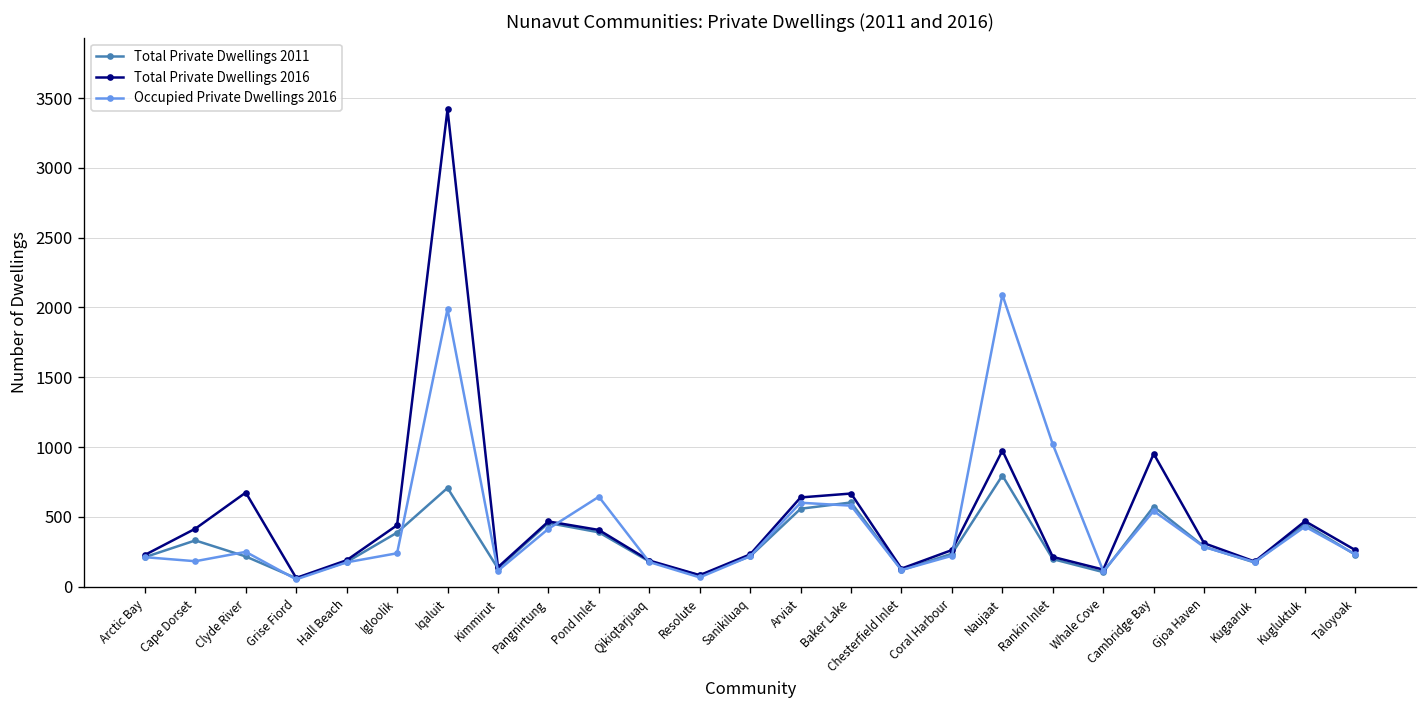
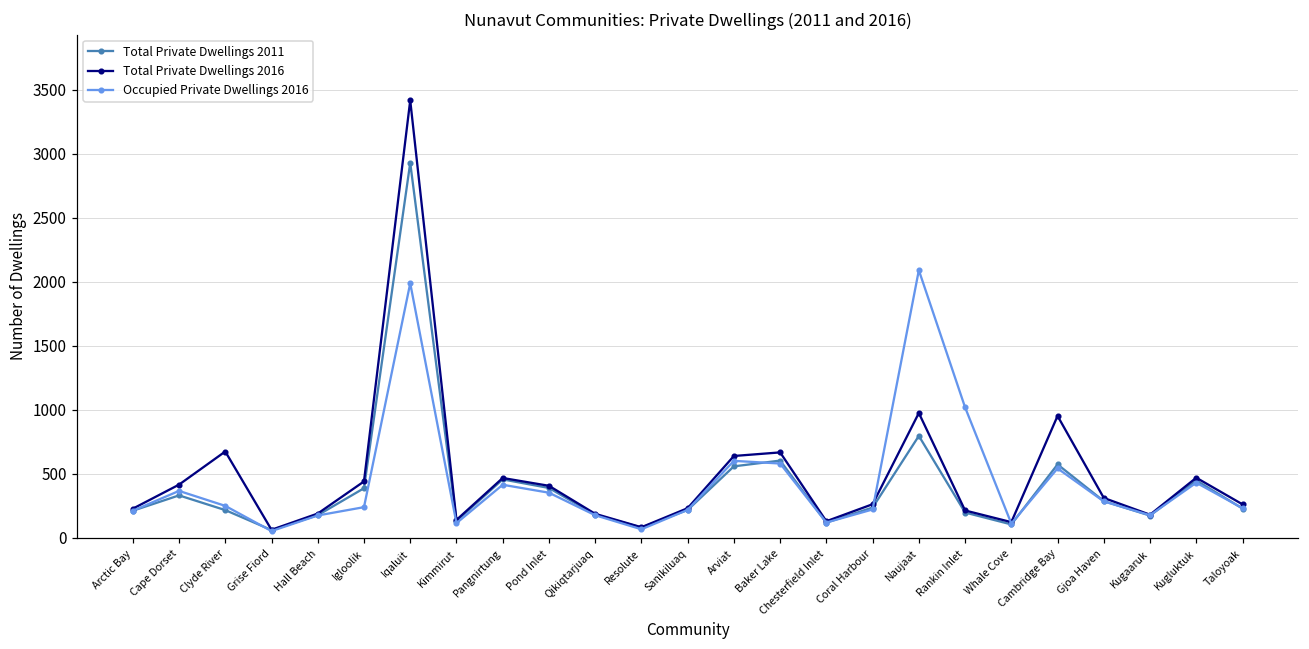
Occupied Private Dwellings 2016, Cape Dorset: 180 -> 370
Total Private Dwellings 2011, Iqaluit: 710 -> 2930
Occupied Private Dwellings 2016, Pond Inlet: 640 -> 350
